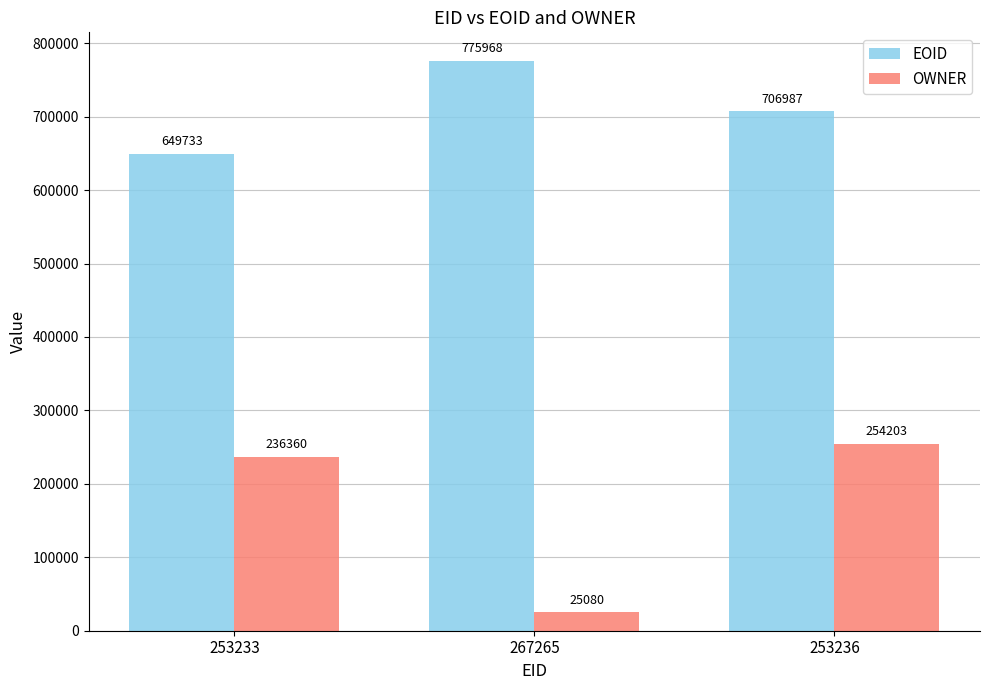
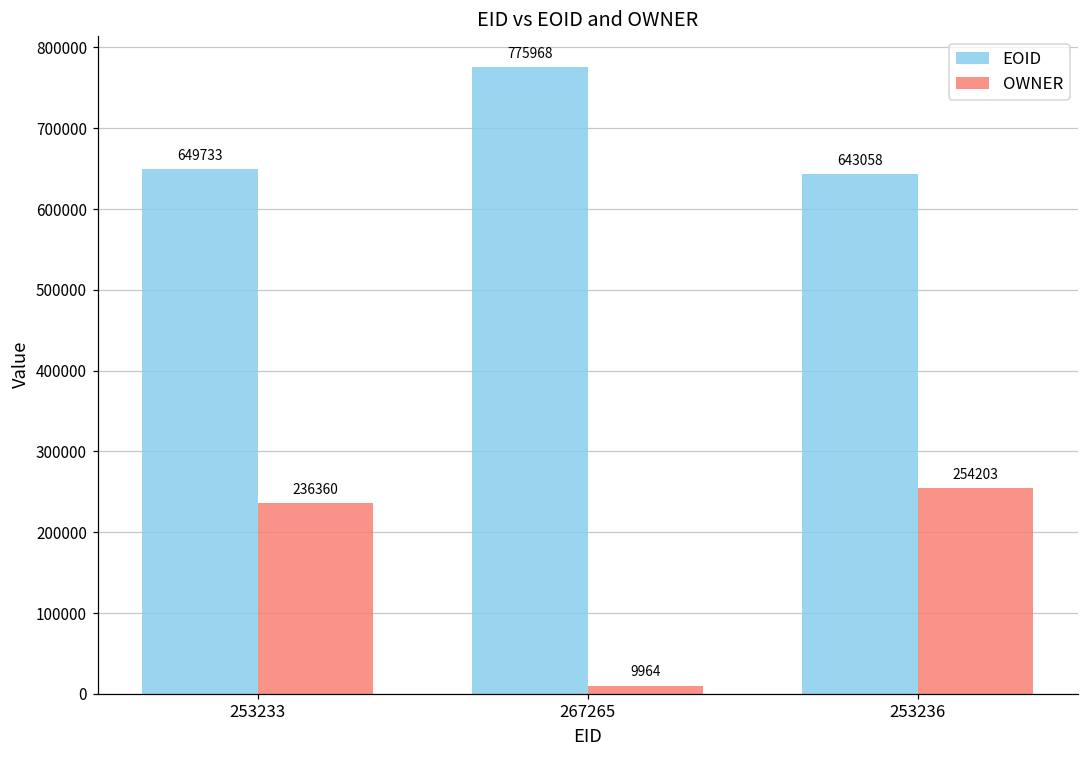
OWNER, 267265: 25080 -> 9964
EOID, 253236: 706987 -> 643058
